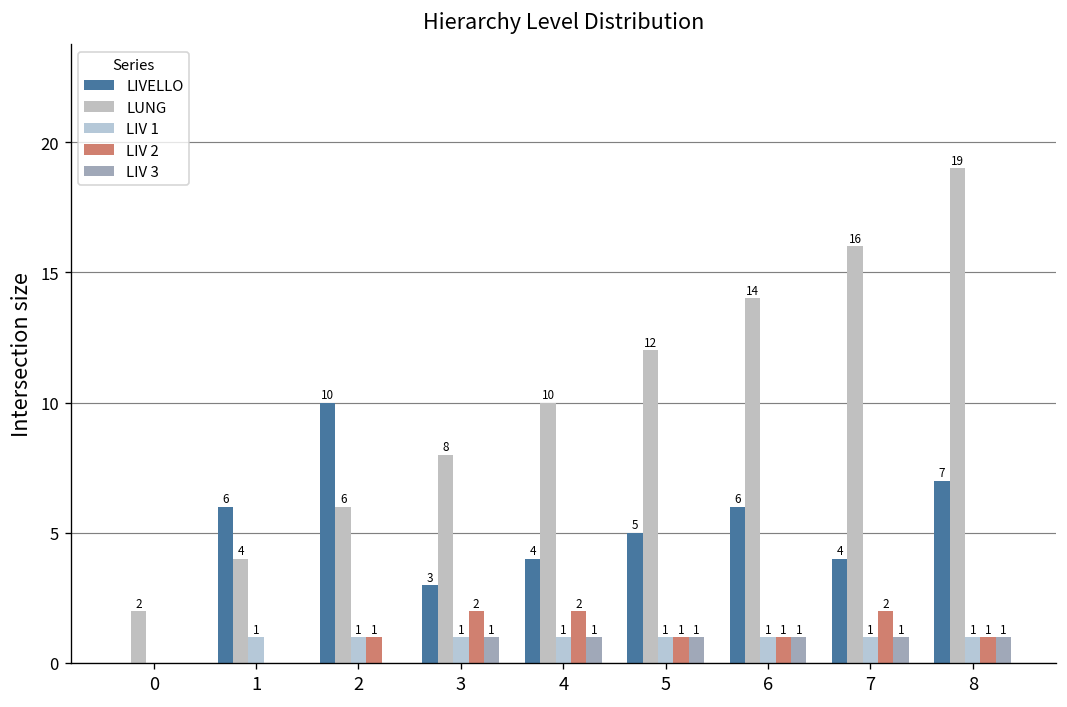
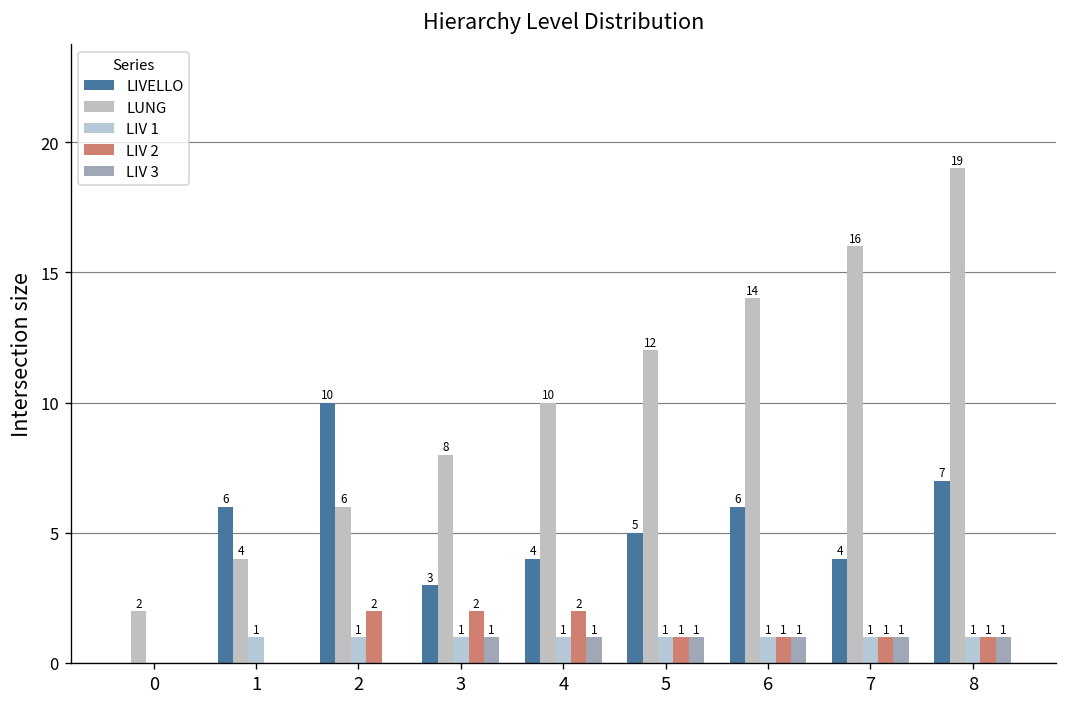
LIV 2, 2: 1 -> 2
LIV 2, 7: 2 -> 1
